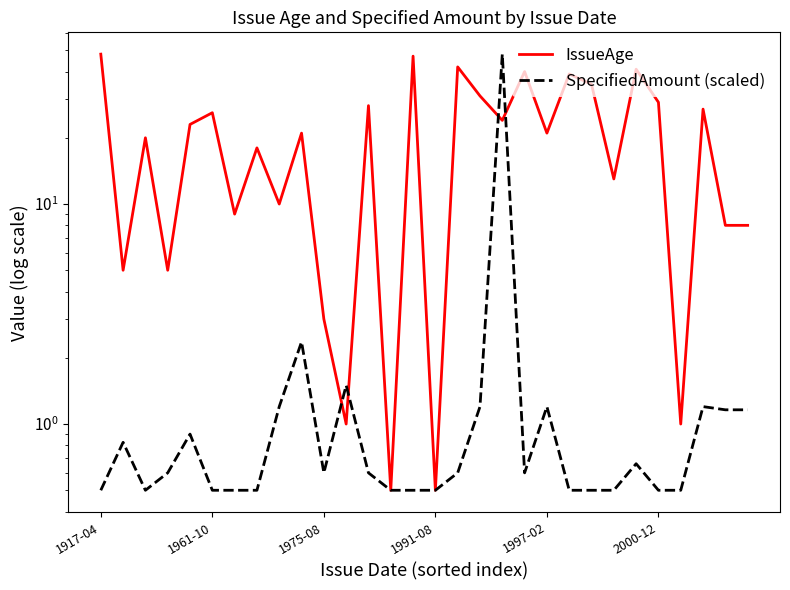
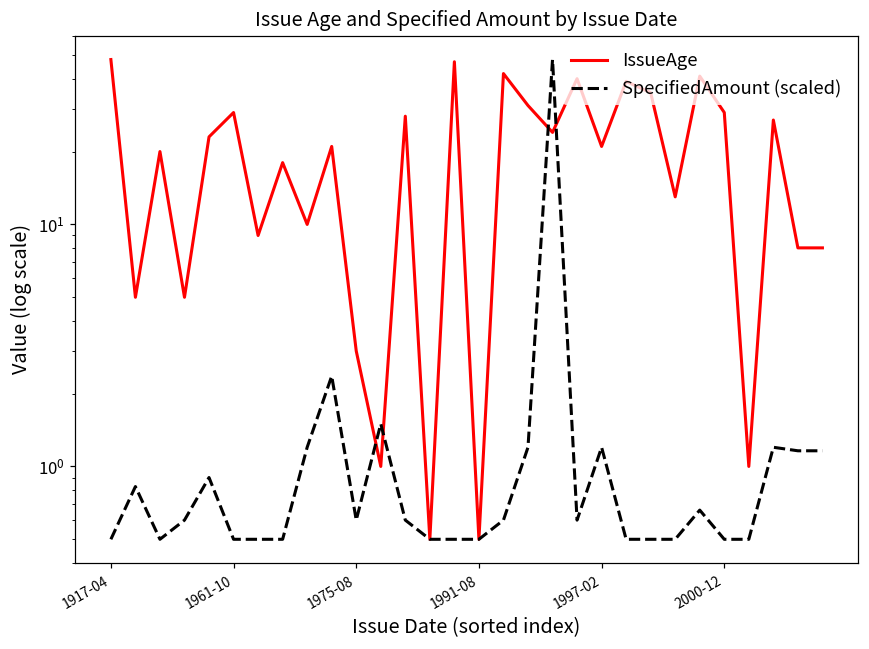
IssueAge, 1961-10: 26 -> 29
